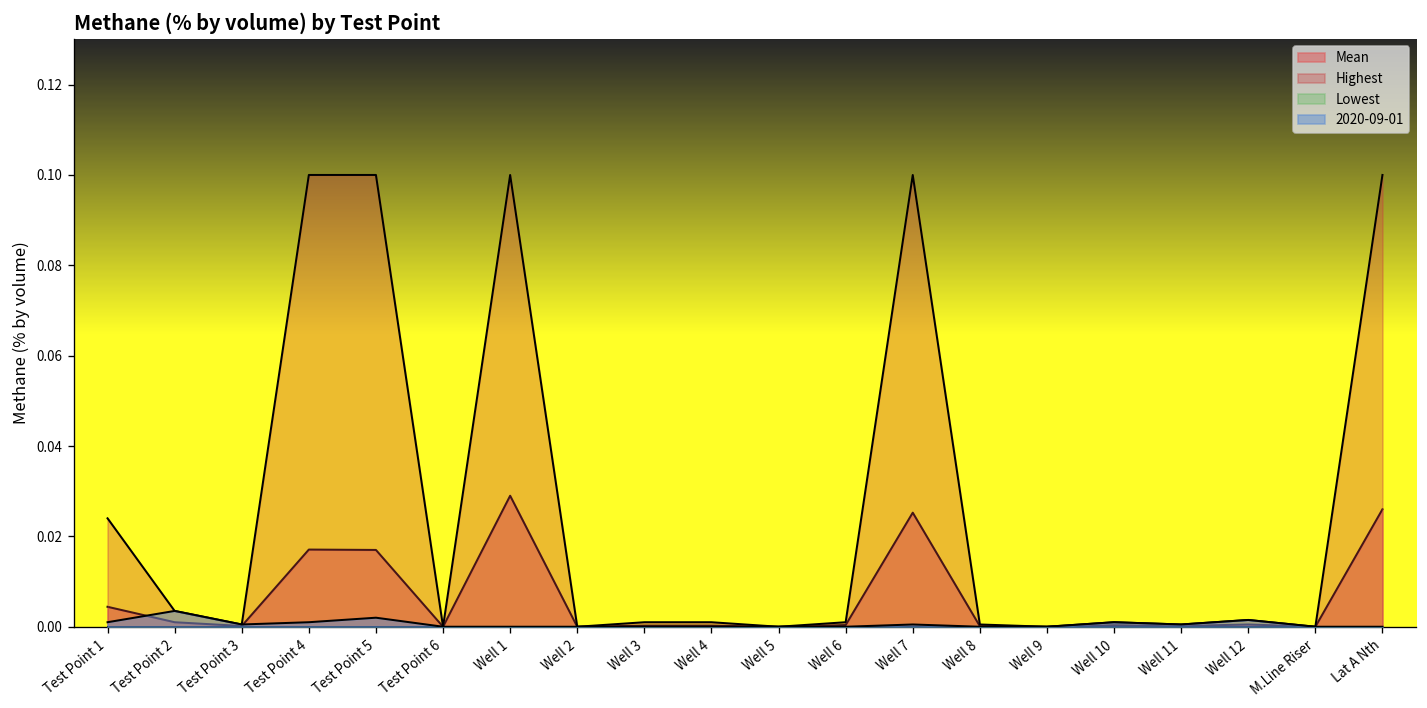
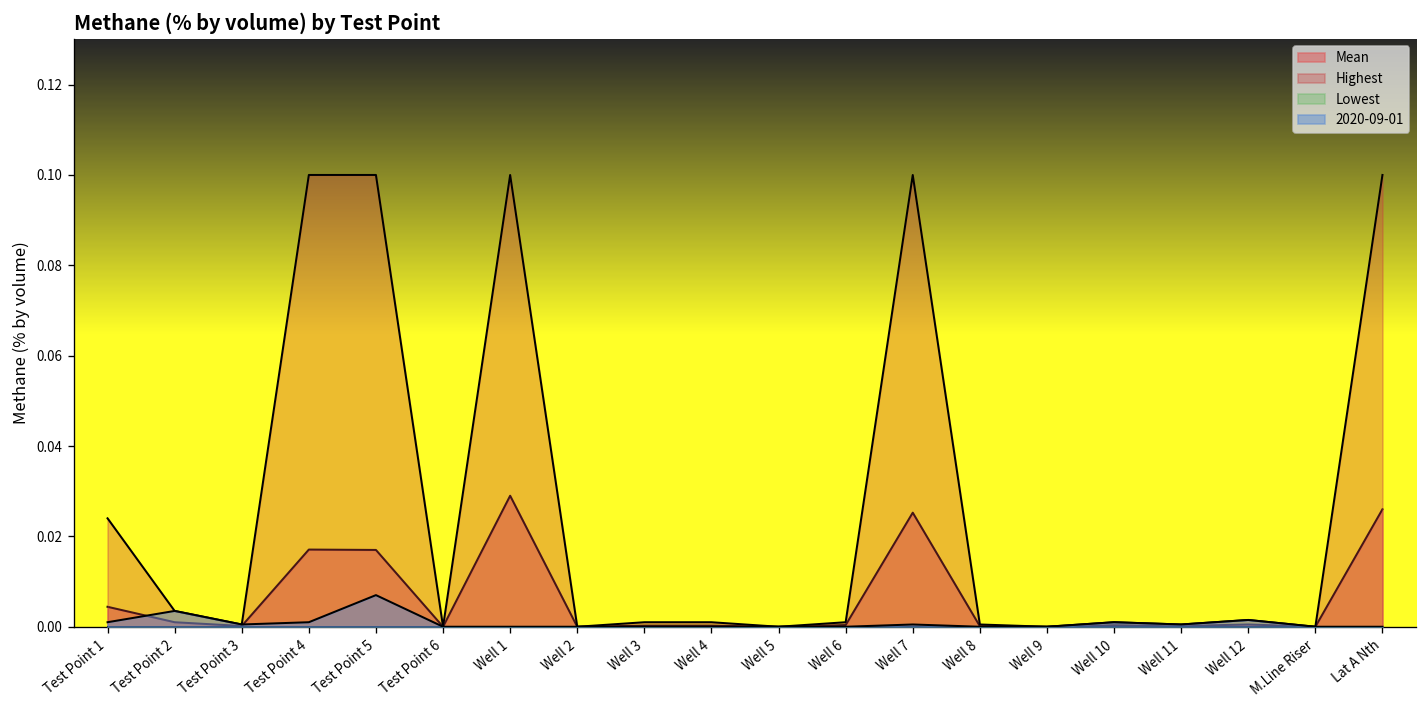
2020-09-01, Test Point 5: 0.002 -> 0.007
